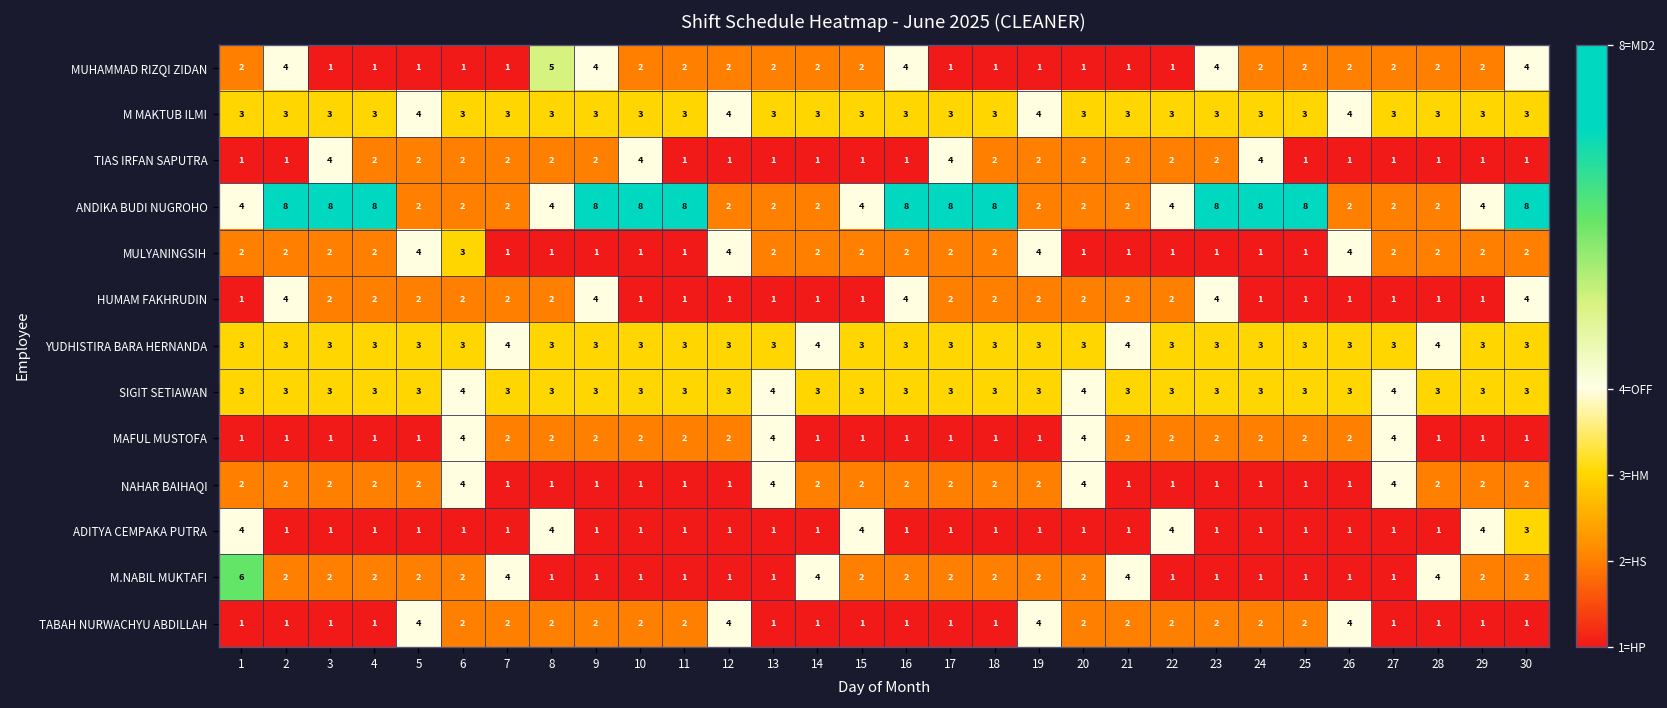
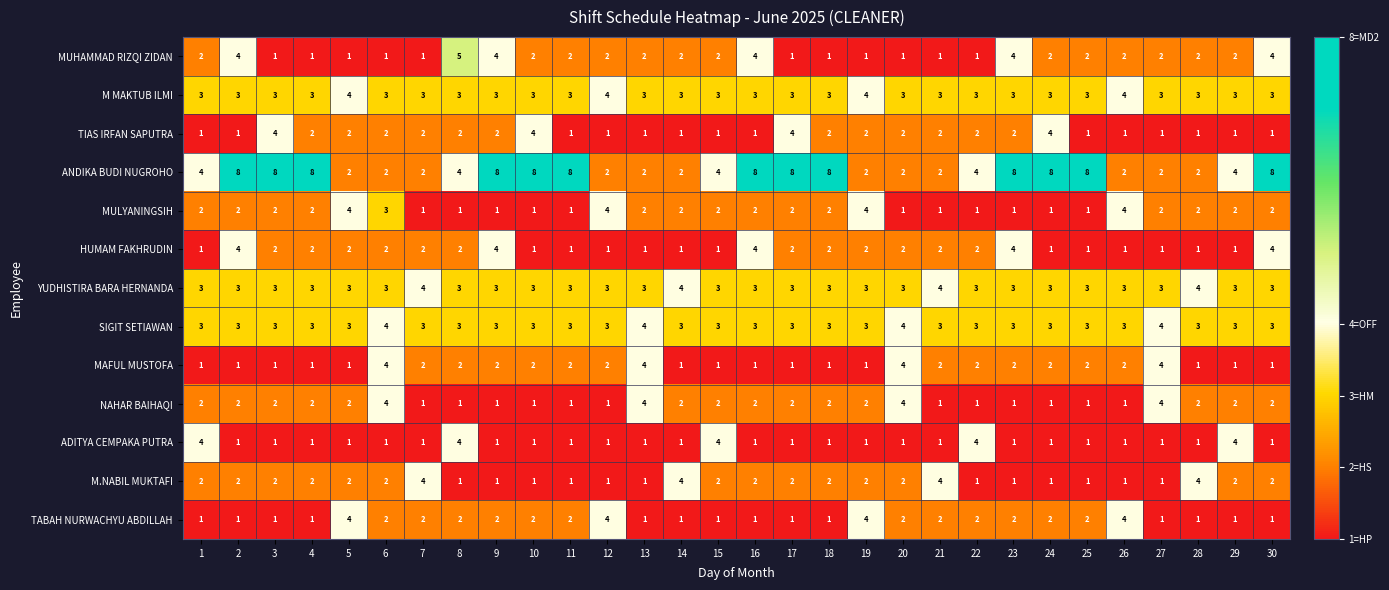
ADITYA CEMPAKA PUTRA, 30: 3 -> 1
M.NABIL MUKTAFI, 1: 6 -> 2
